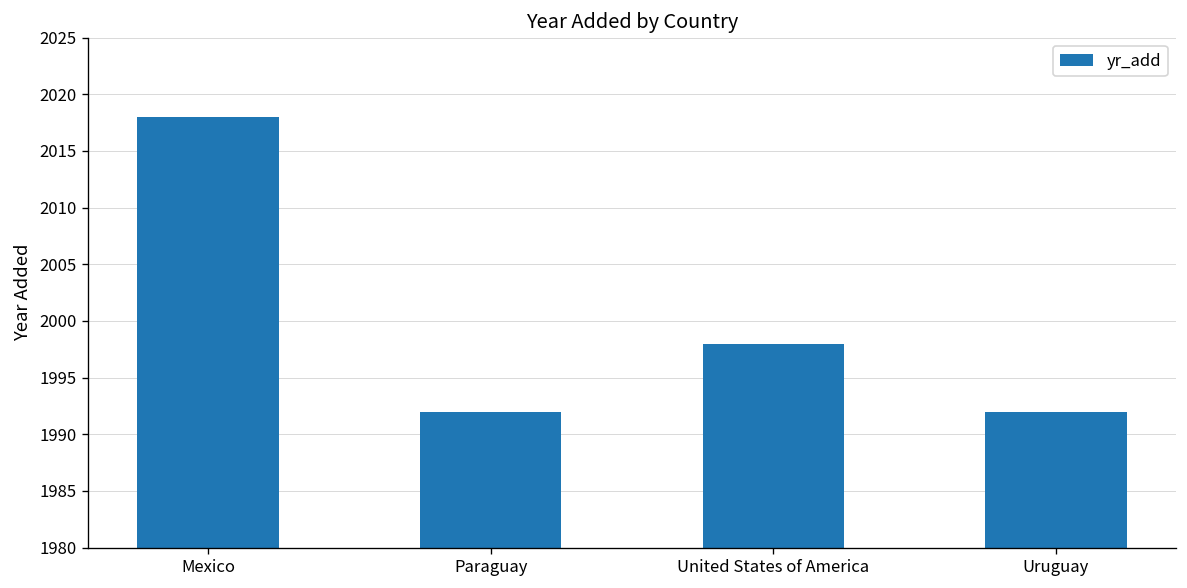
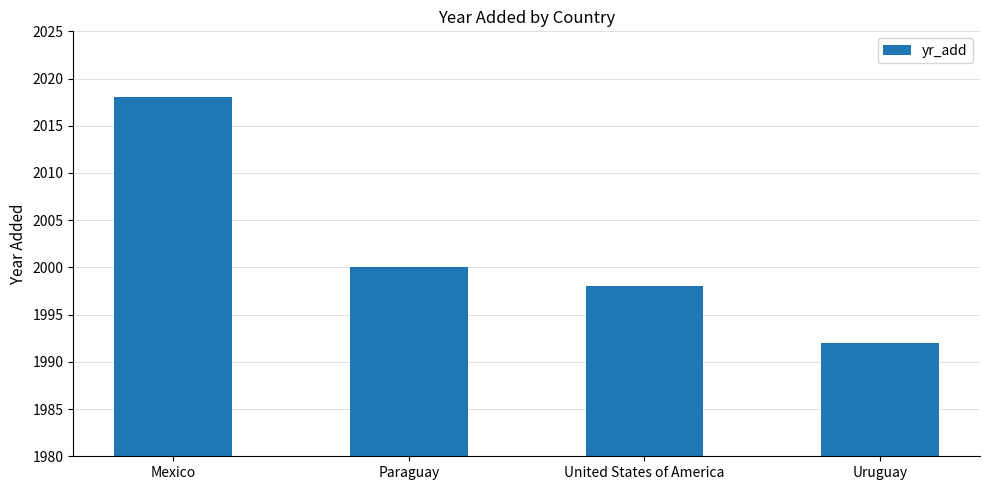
Paraguay: 1992 -> 2000
